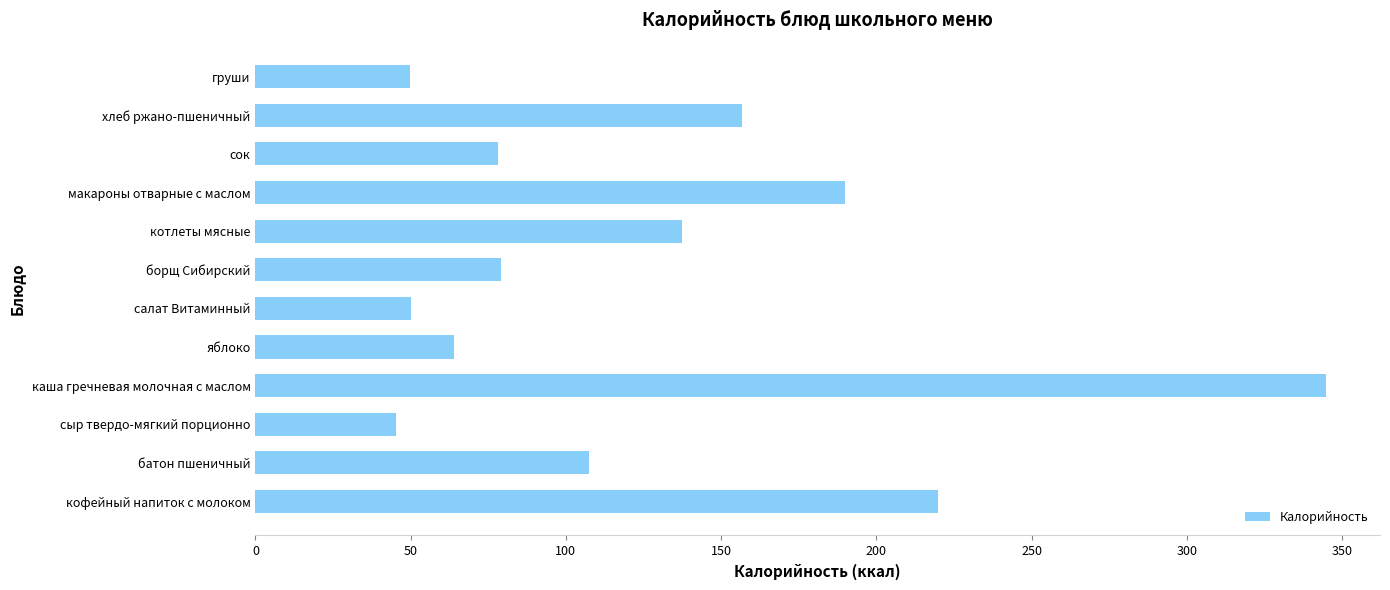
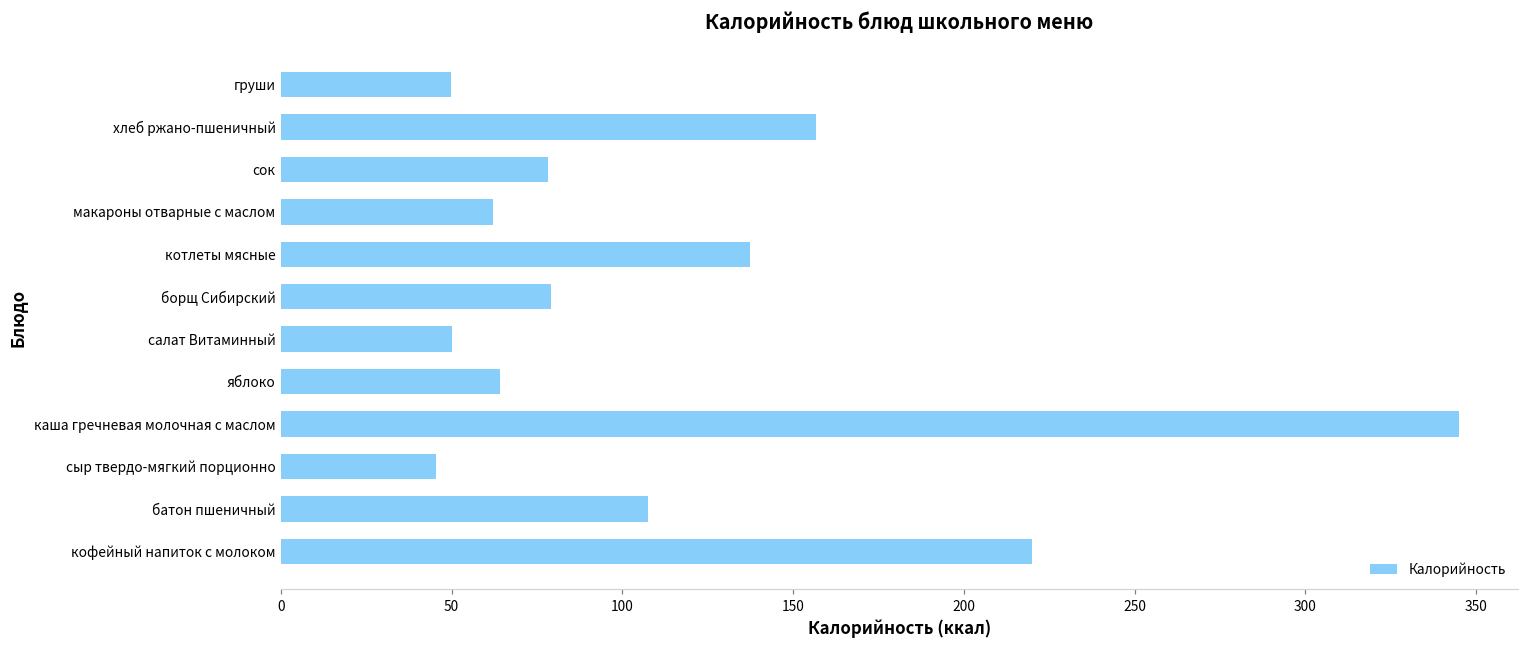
макароны отварные с маслом: 190 -> 62
